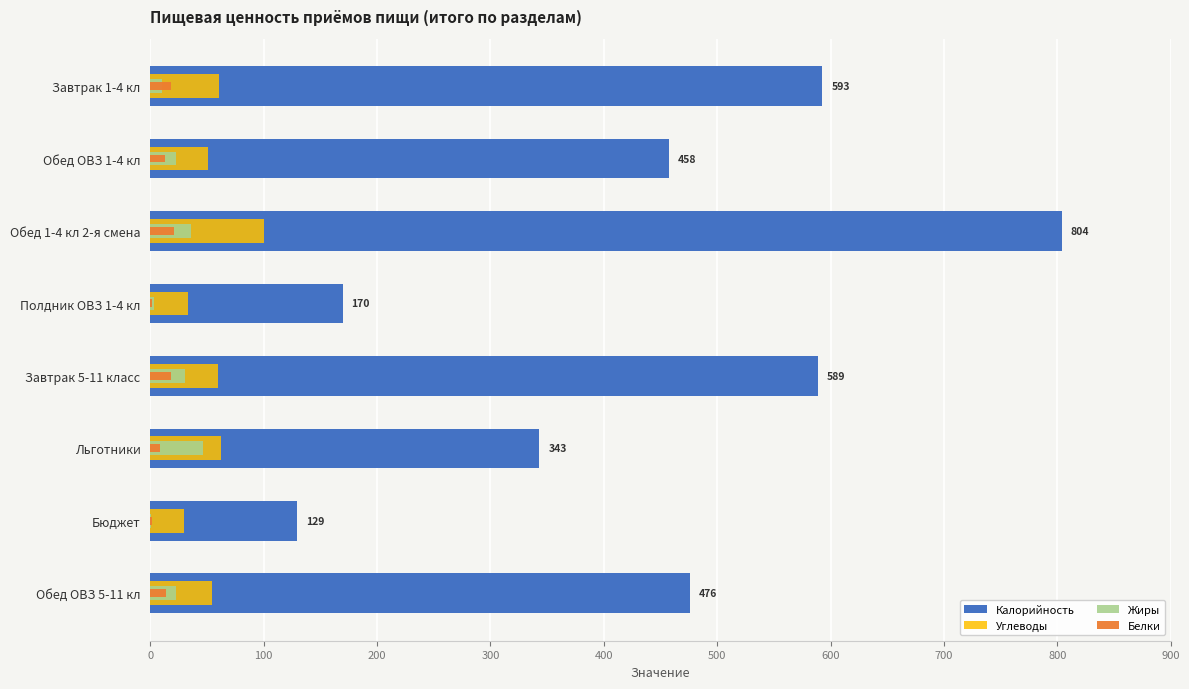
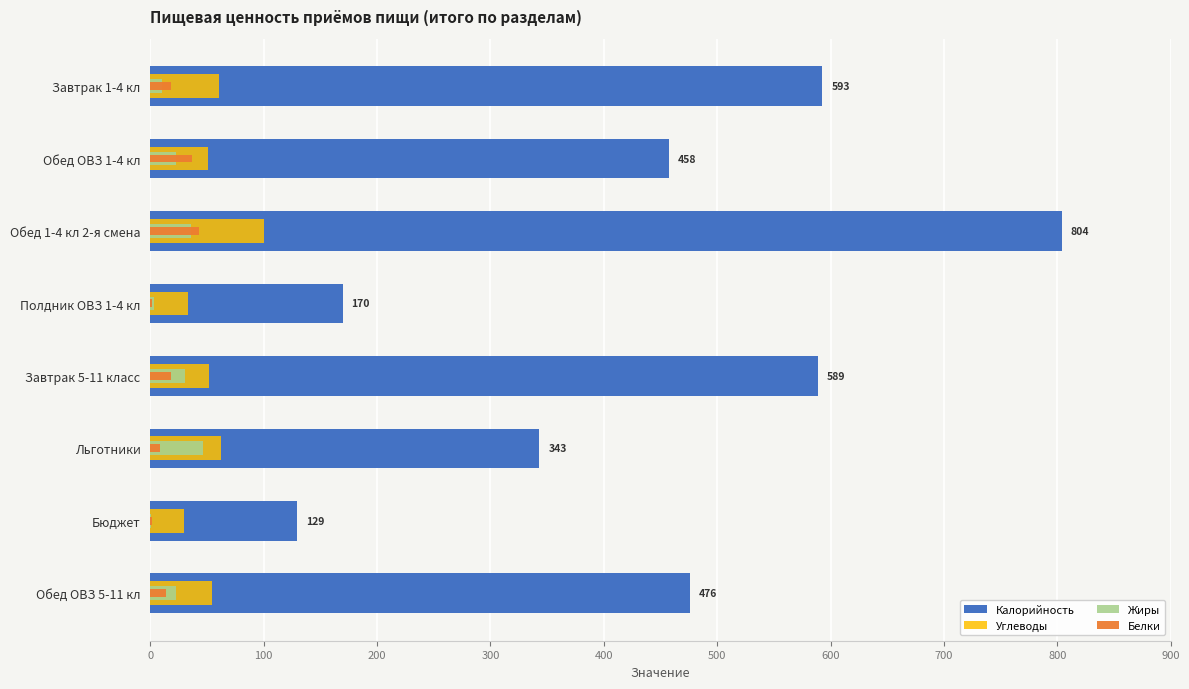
Белки, Обед ОВЗ 1-4 кл: 13 -> 36
Белки, Обед 1-4 кл 2-я смена: 21 -> 43
Углеводы, Завтрак 5-11 класс: 60 -> 52
